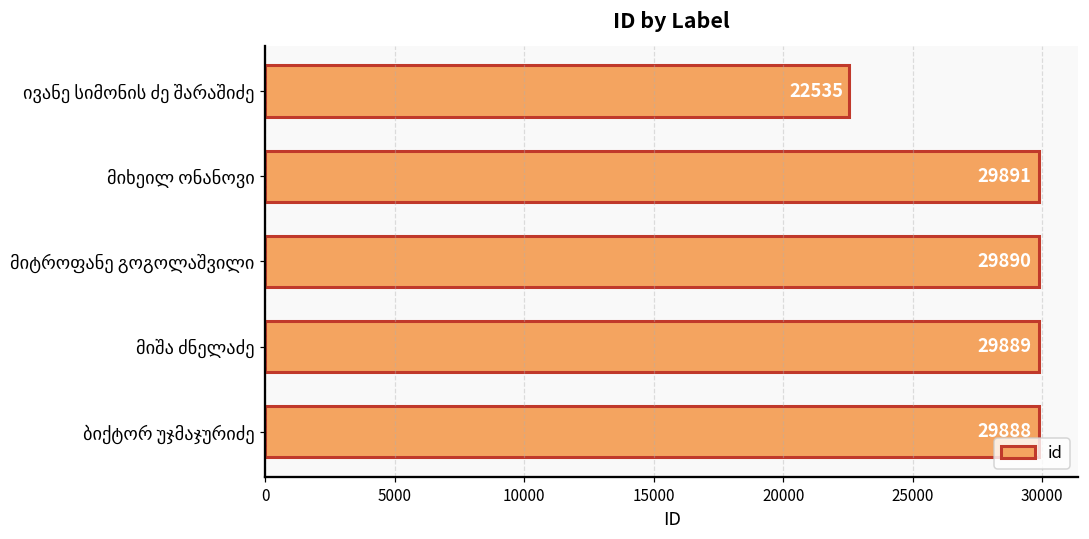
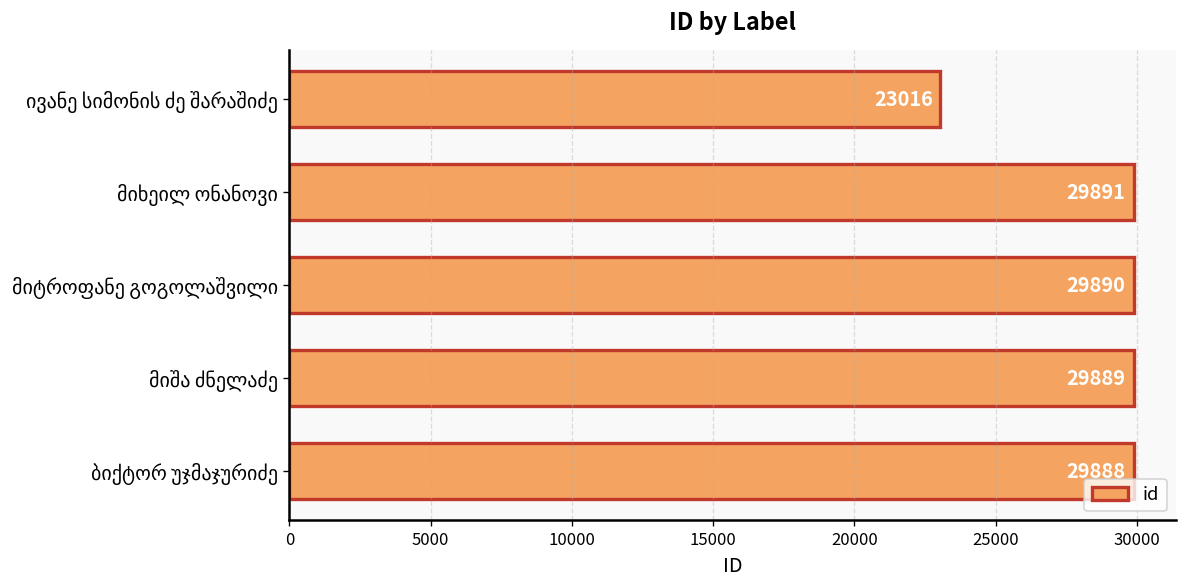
ივანე სიმონის ძე შარაშიძე: 22535 -> 23016
